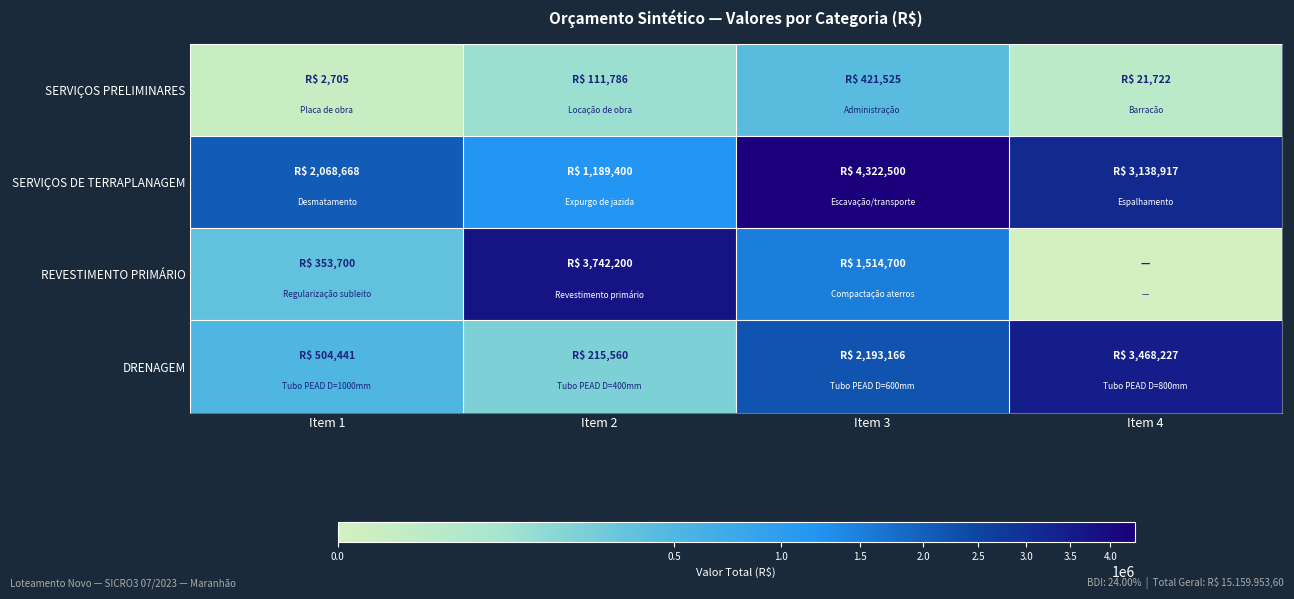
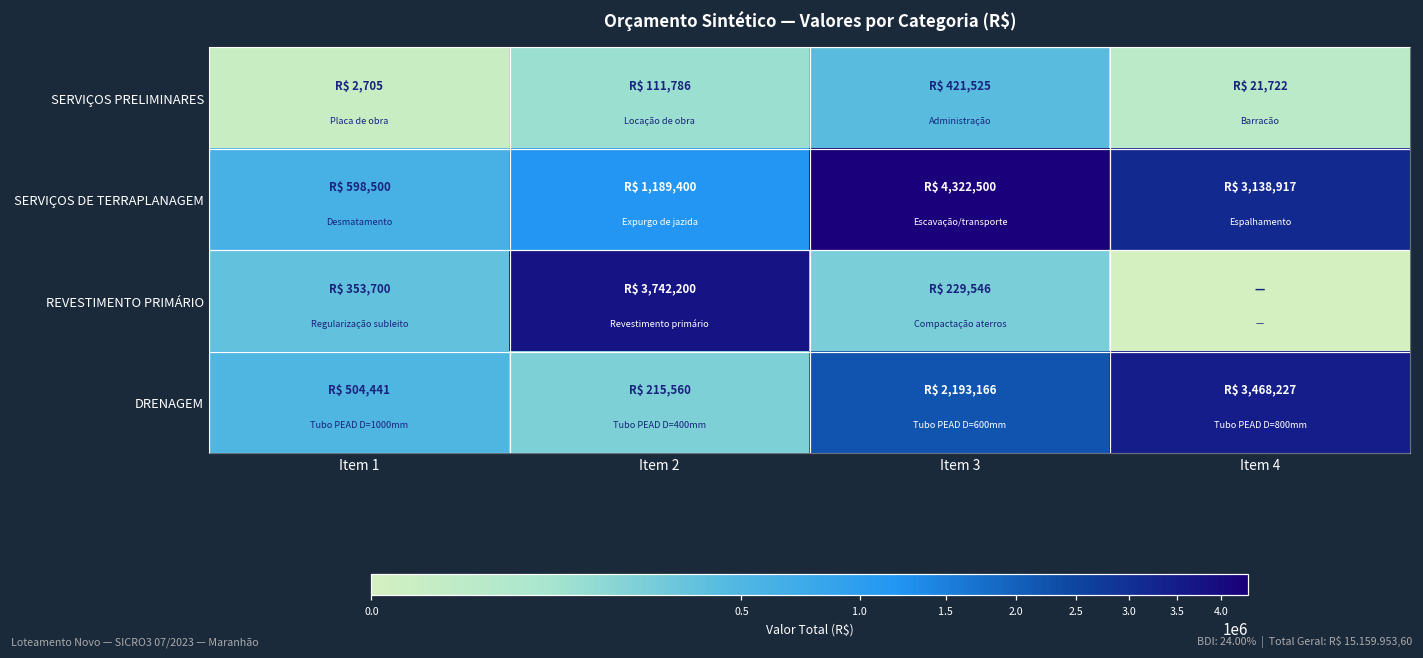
SERVIÇOS DE TERRAPLANAGEM, Item 1: 2,068,668 -> 598,500
REVESTIMENTO PRIMÁRIO, Item 3: 1,514,700 -> 229,546
